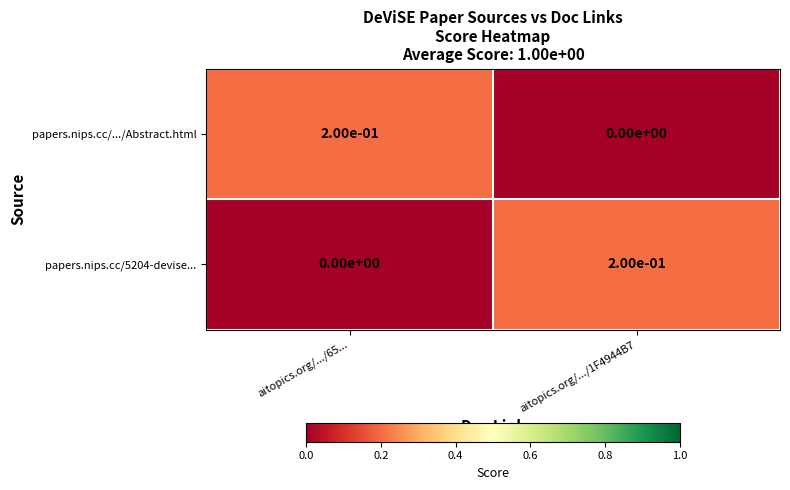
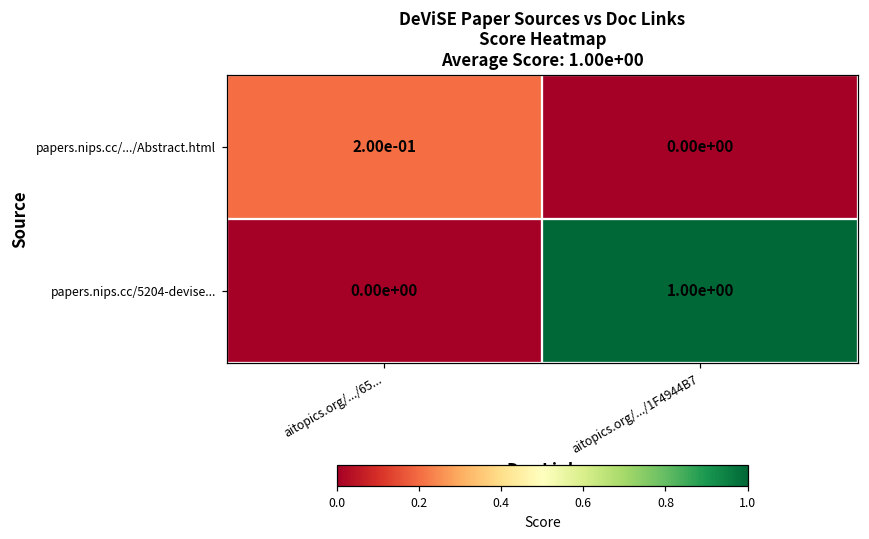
papers.nips.cc/5204-devise..., aitopics.org/.../1F4944B7: 2.00e-01 -> 1.00e+00
